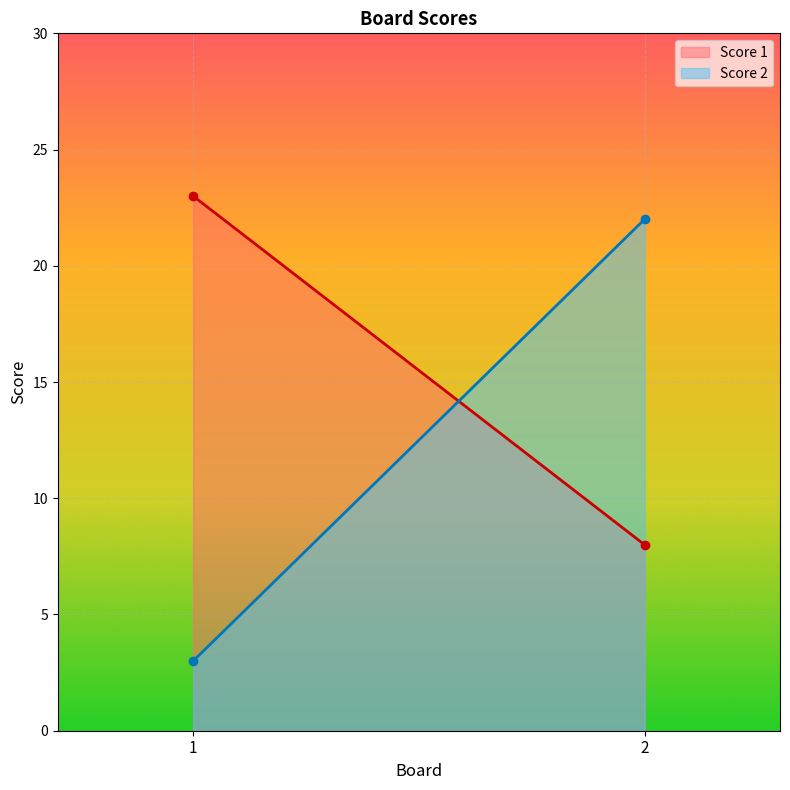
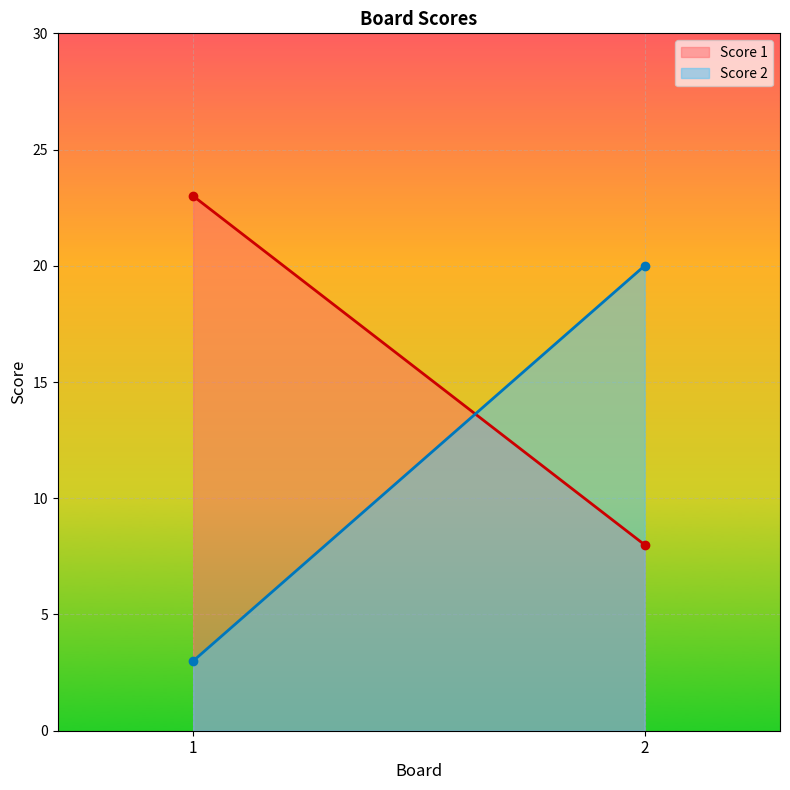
Score 2, 2: 22 -> 20
